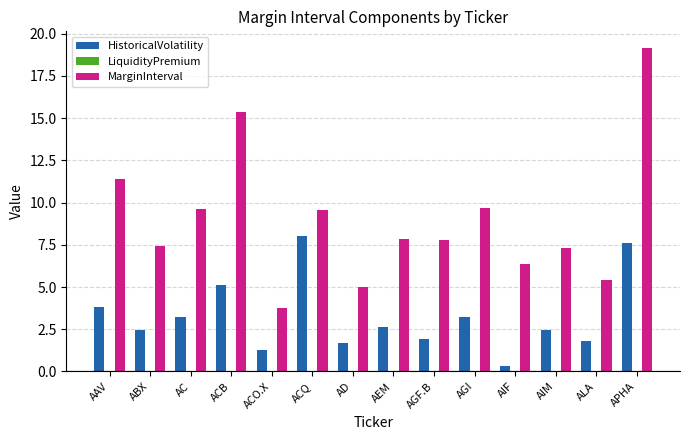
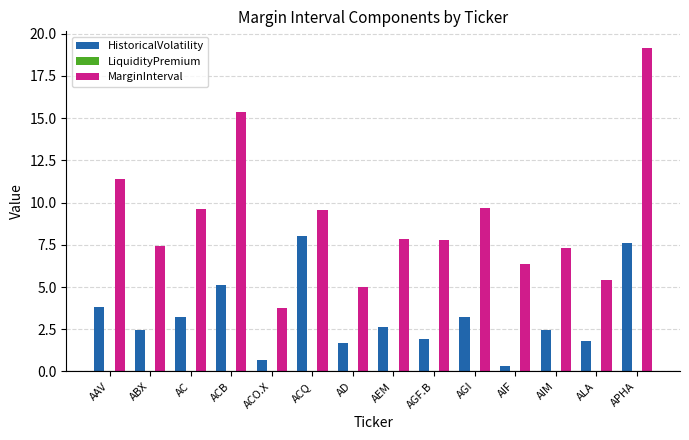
HistoricalVolatility, ACO.X: 1.2 -> 0.7
